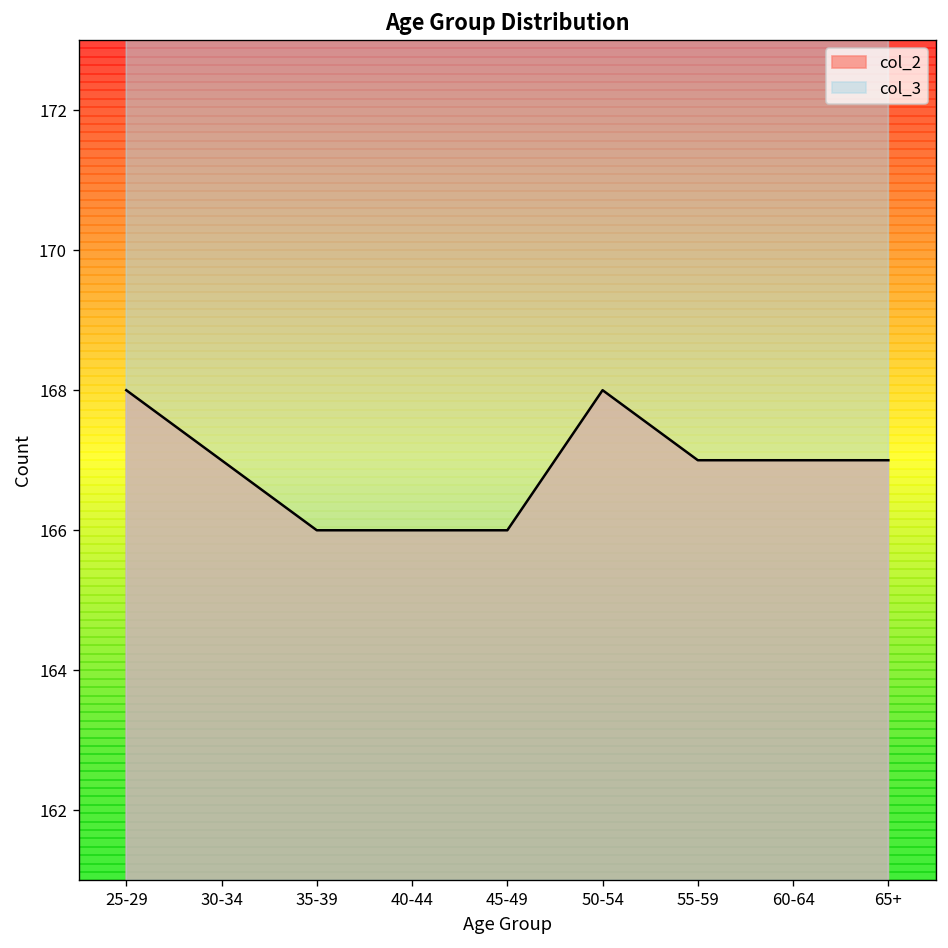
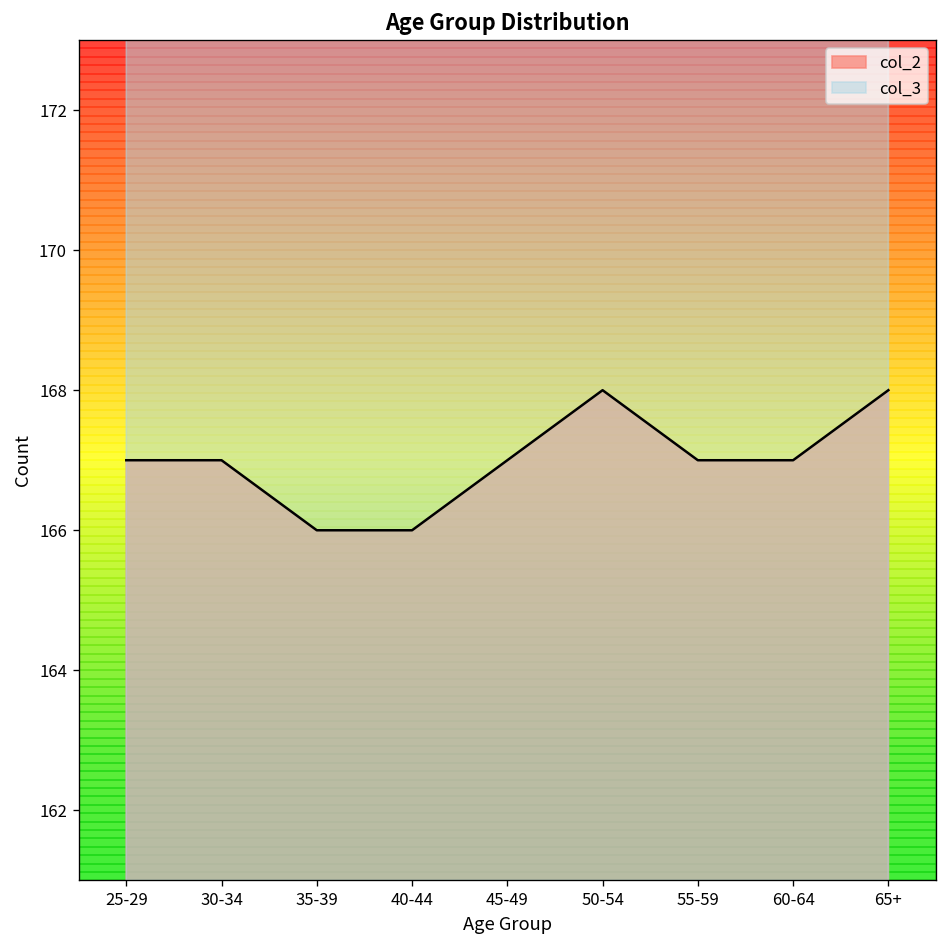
col_2, 25-29: 168 -> 167
col_2, 45-49: 166 -> 167
col_2, 65+: 167 -> 168
